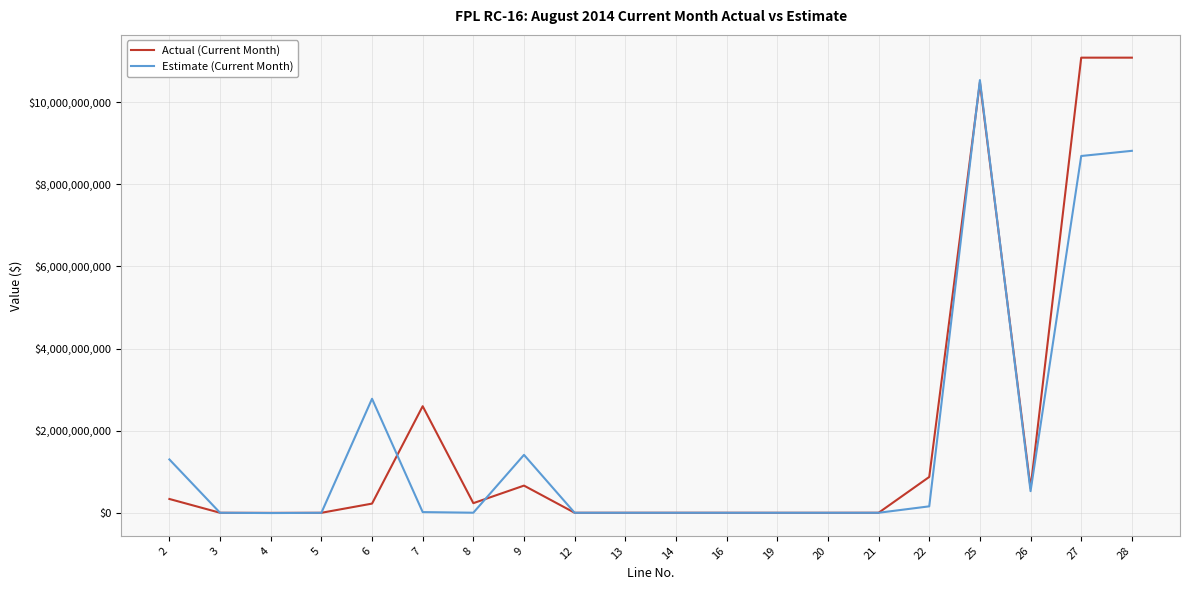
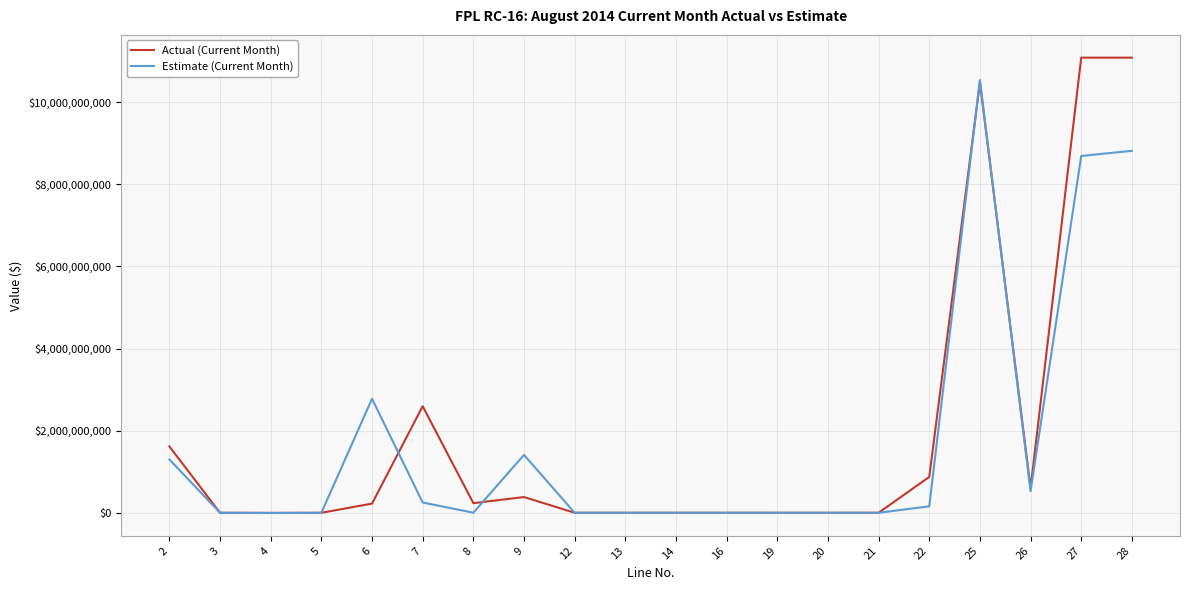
Actual (Current Month), 2: $300,000,000 -> $1,600,000,000
Estimate (Current Month), 7: $0 -> $200,000,000
Actual (Current Month), 9: $700,000,000 -> $400,000,000
